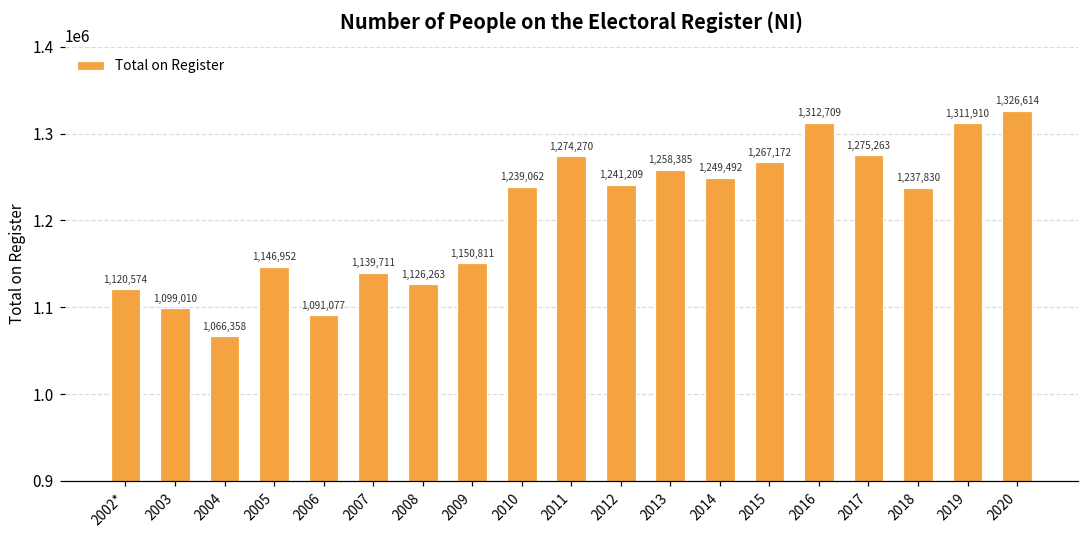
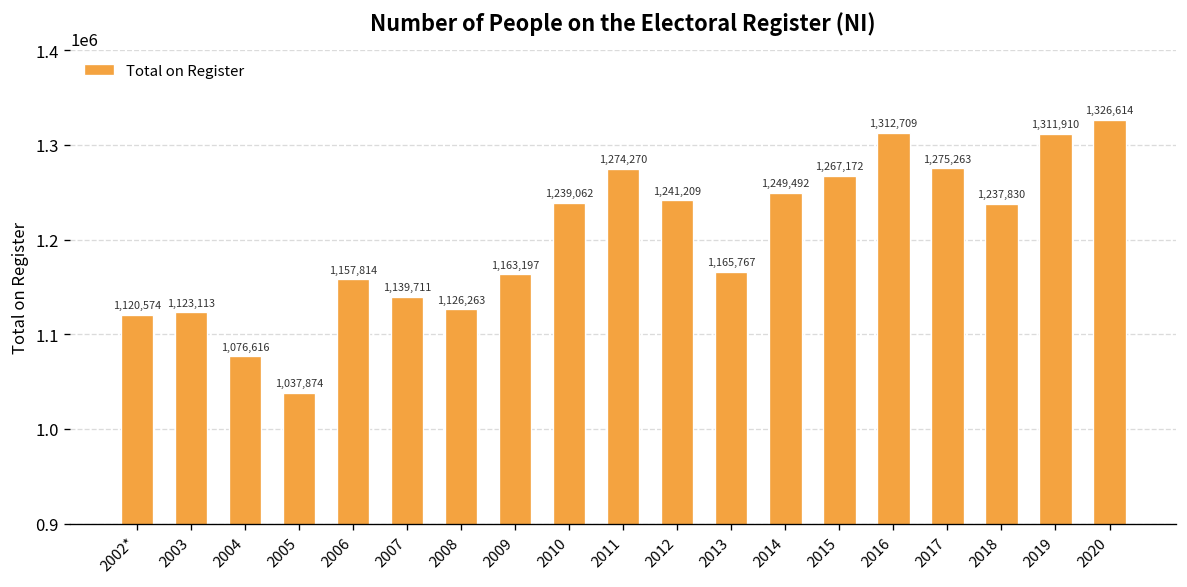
2003: 1,099,010 -> 1,123,113
2004: 1,066,358 -> 1,076,616
2005: 1,146,952 -> 1,037,874
2006: 1,091,077 -> 1,157,814
2009: 1,150,811 -> 1,163,197
2013: 1,258,385 -> 1,165,767
